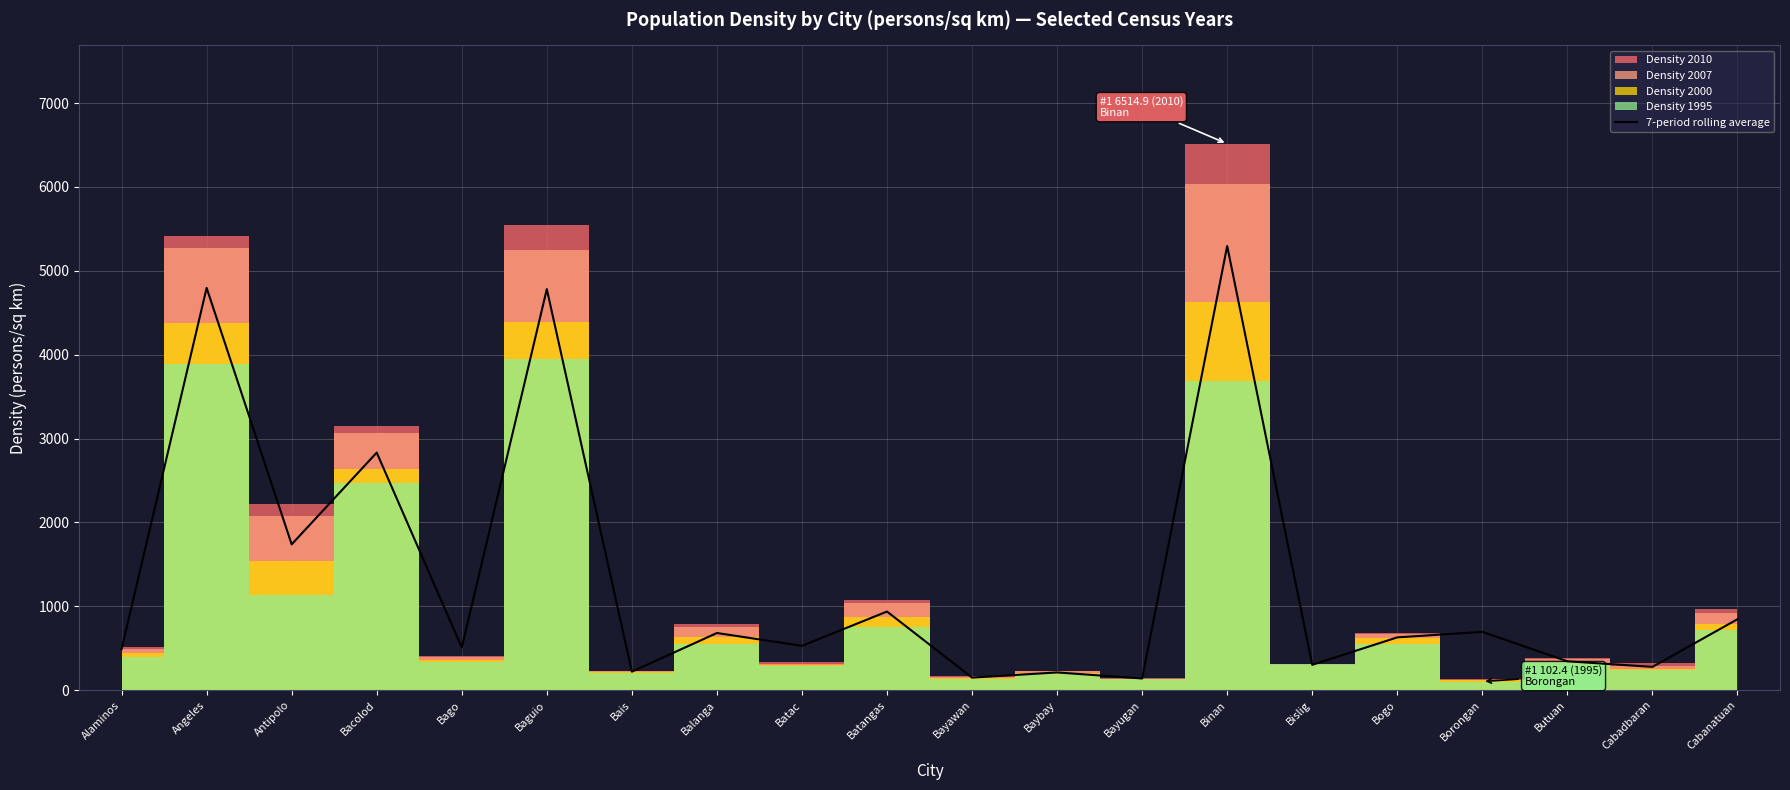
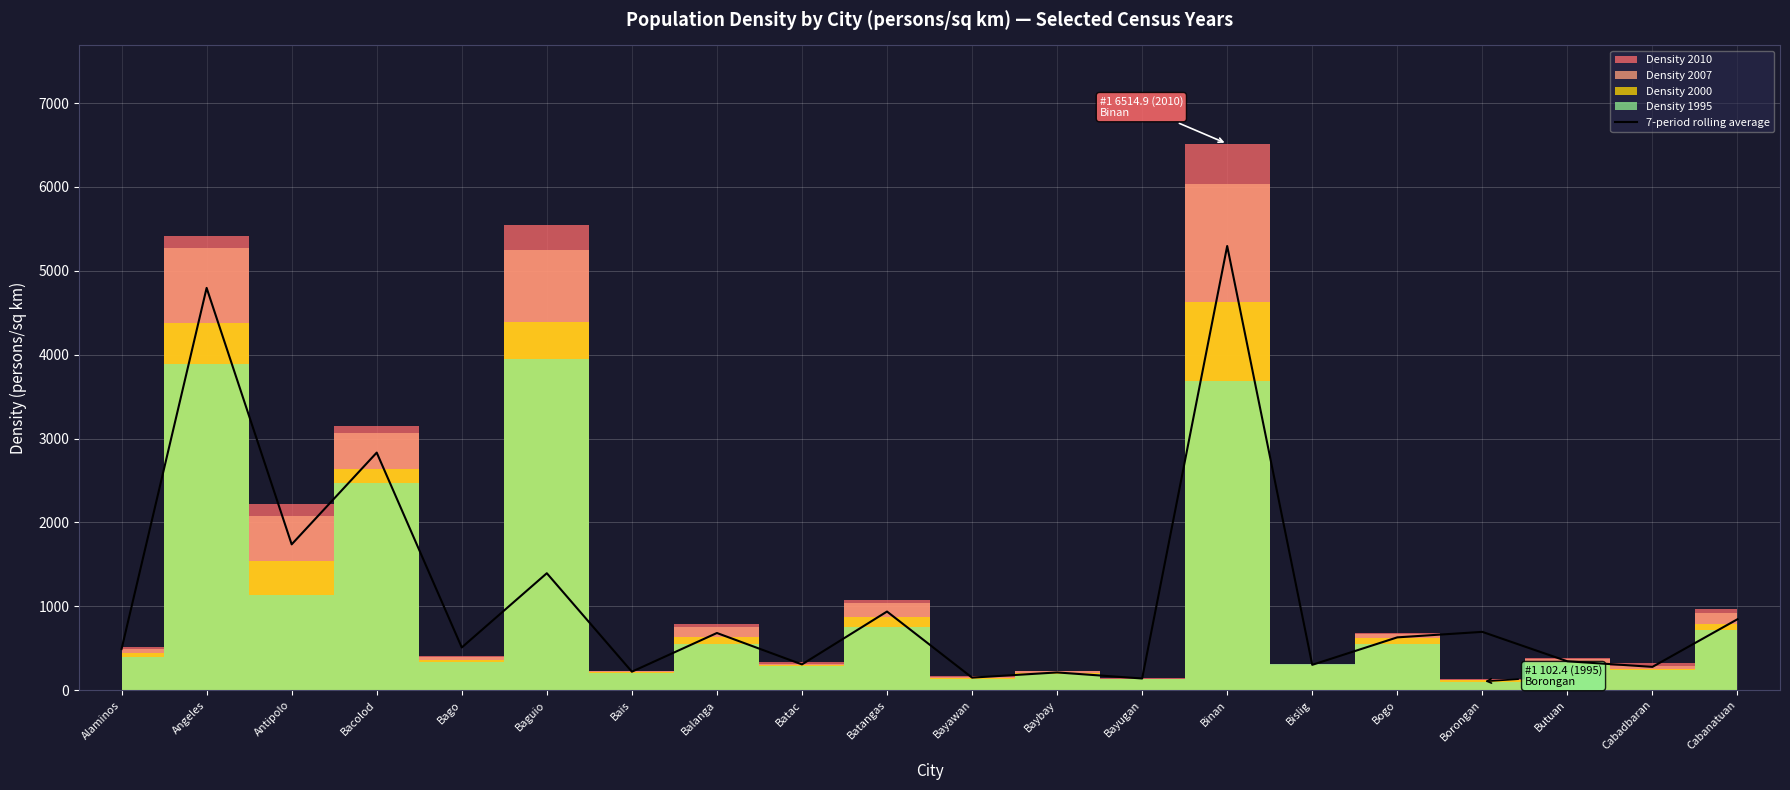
7-period rolling average, Baguio: 4800 -> 1400
7-period rolling average, Batac: 500 -> 300
